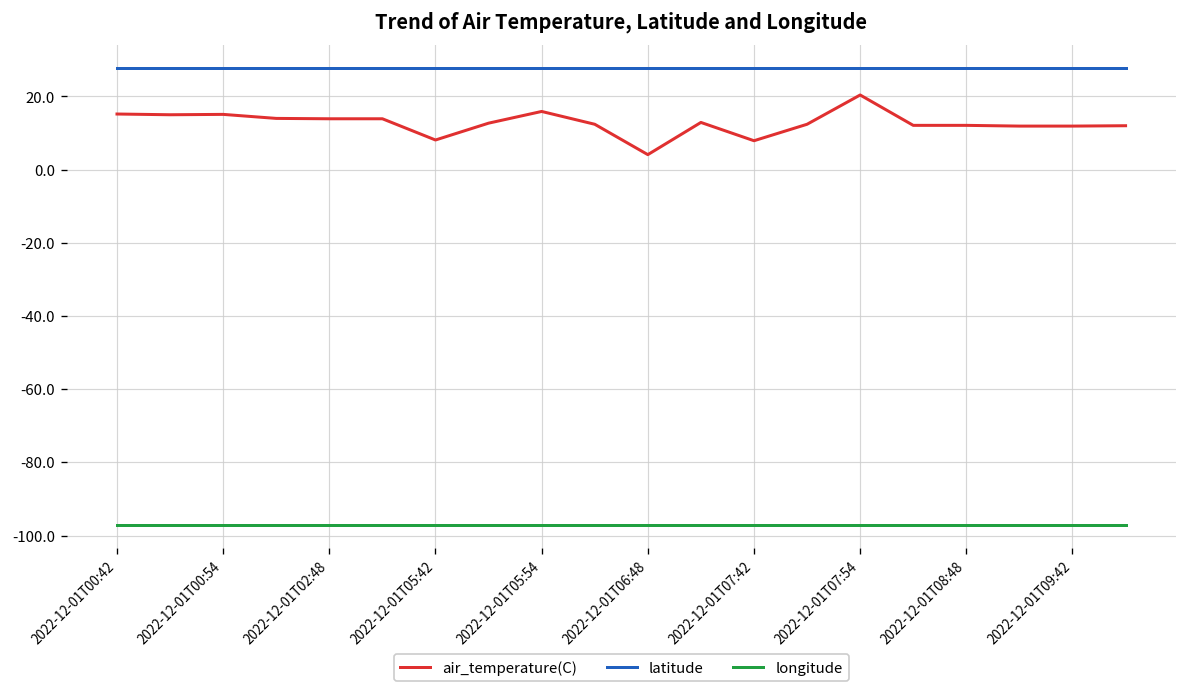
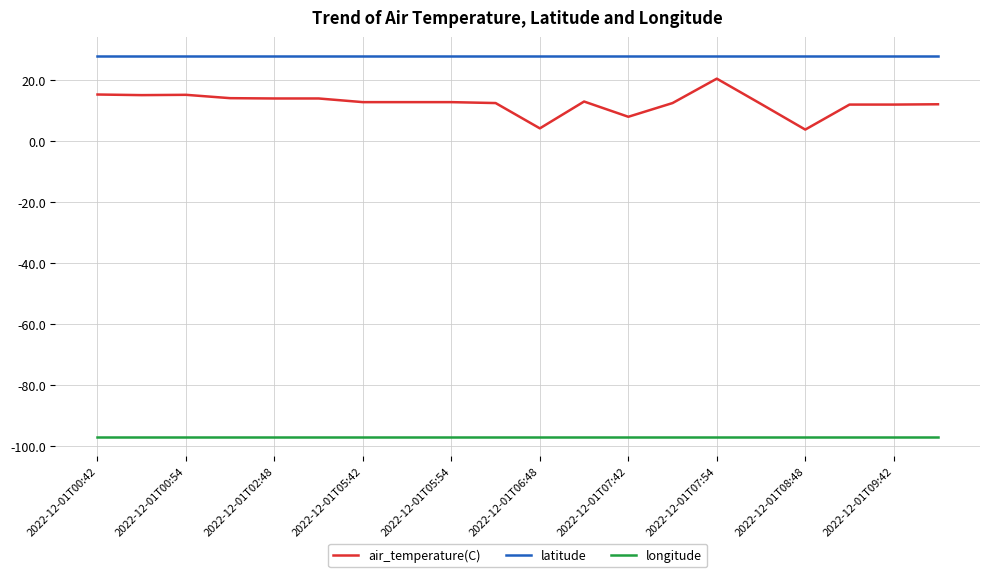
air_temperature(C), 2022-12-01T05:42: 8 -> 13
air_temperature(C), 2022-12-01T05:54: 16 -> 13
air_temperature(C), 2022-12-01T08:48: 12 -> 4
